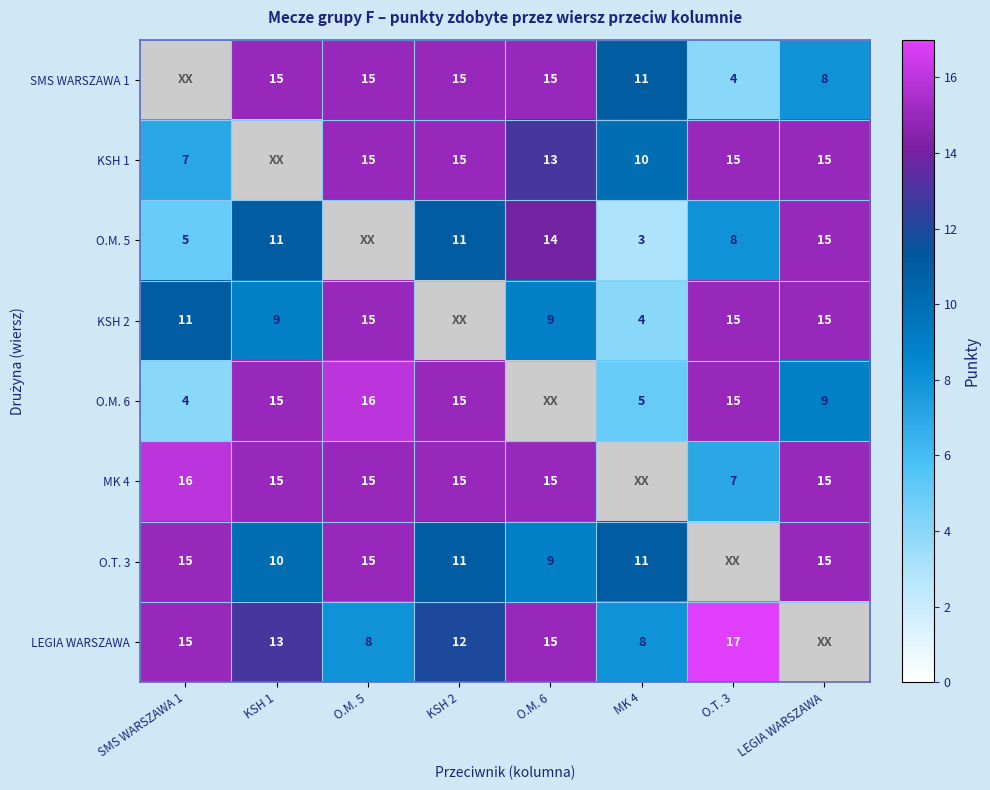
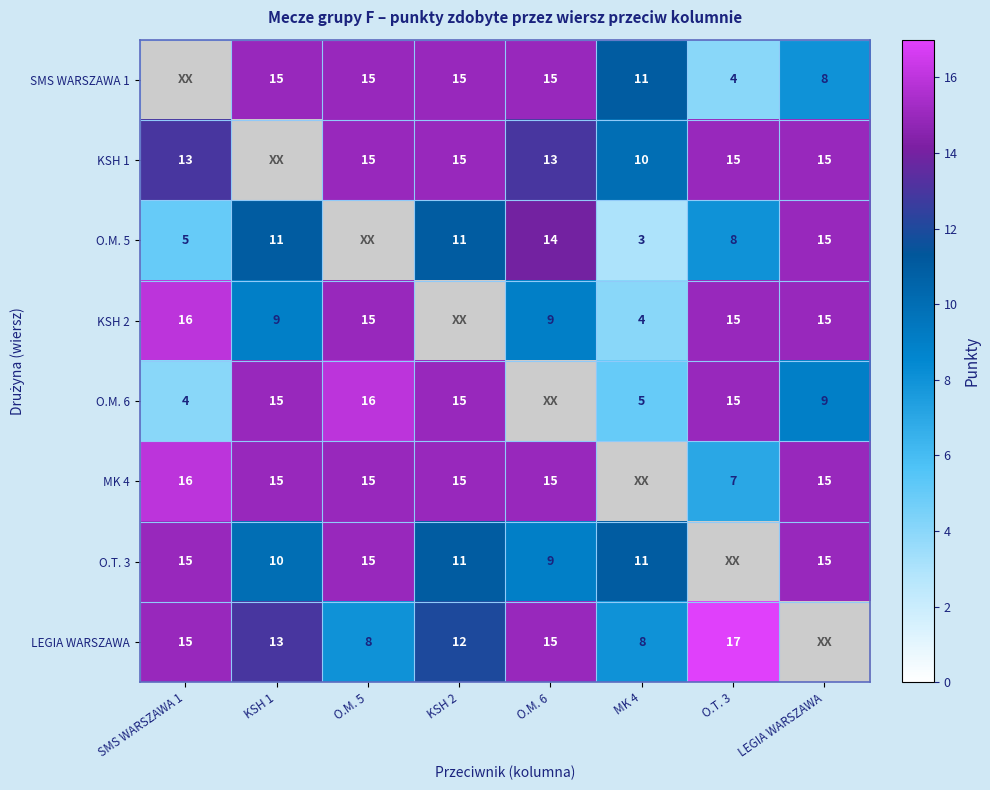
KSH 1, SMS WARSZAWA 1: 7 -> 13
KSH 2, SMS WARSZAWA 1: 11 -> 16
